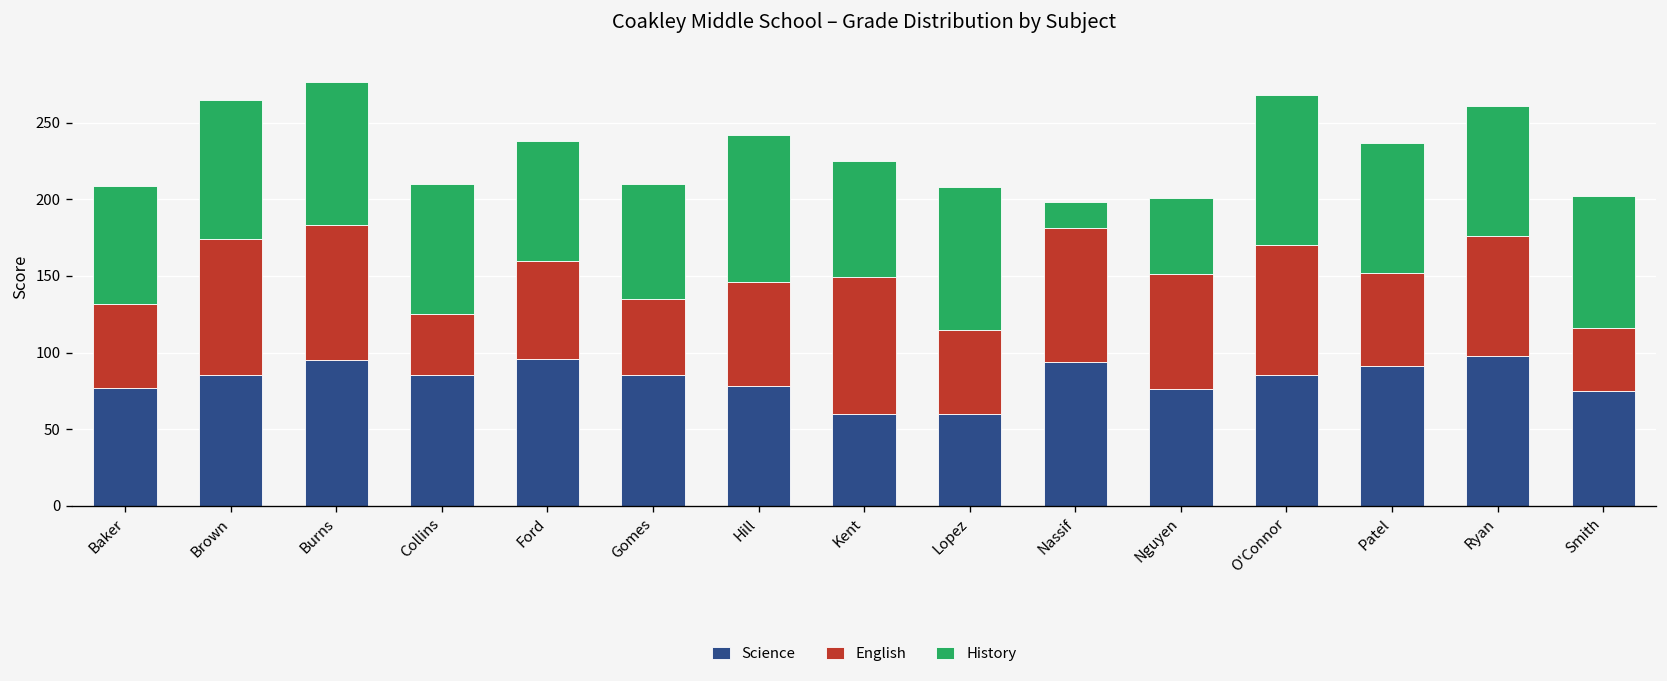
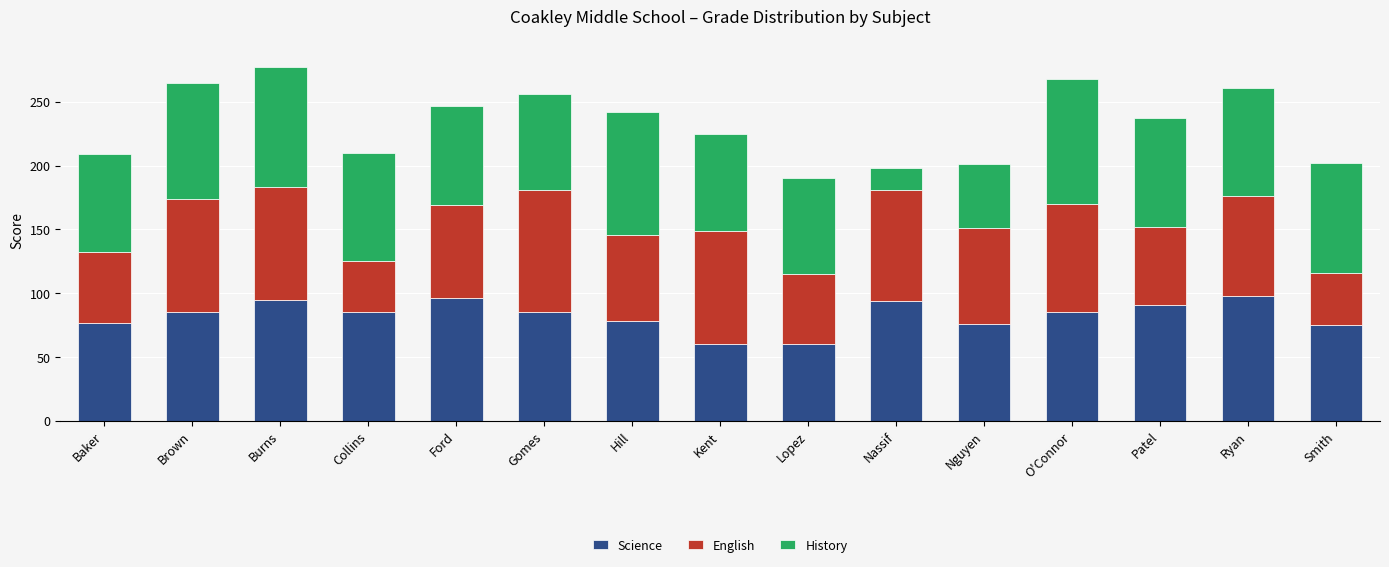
English, Ford: 64 -> 73
English, Gomes: 50 -> 96
History, Lopez: 93 -> 75
